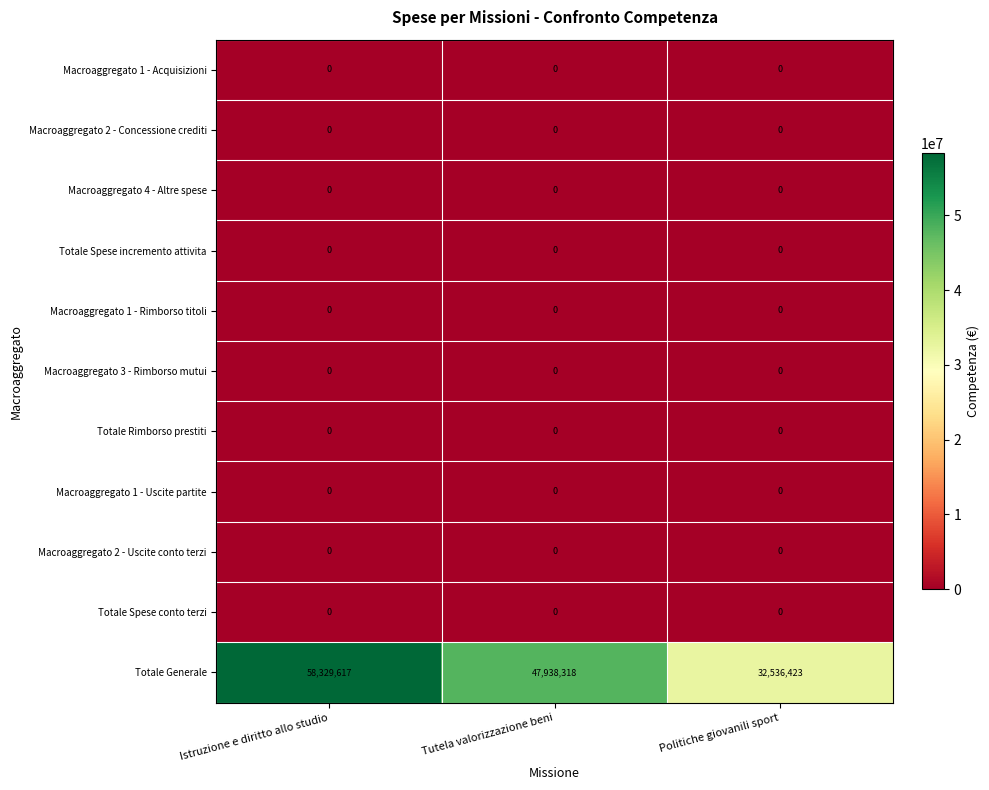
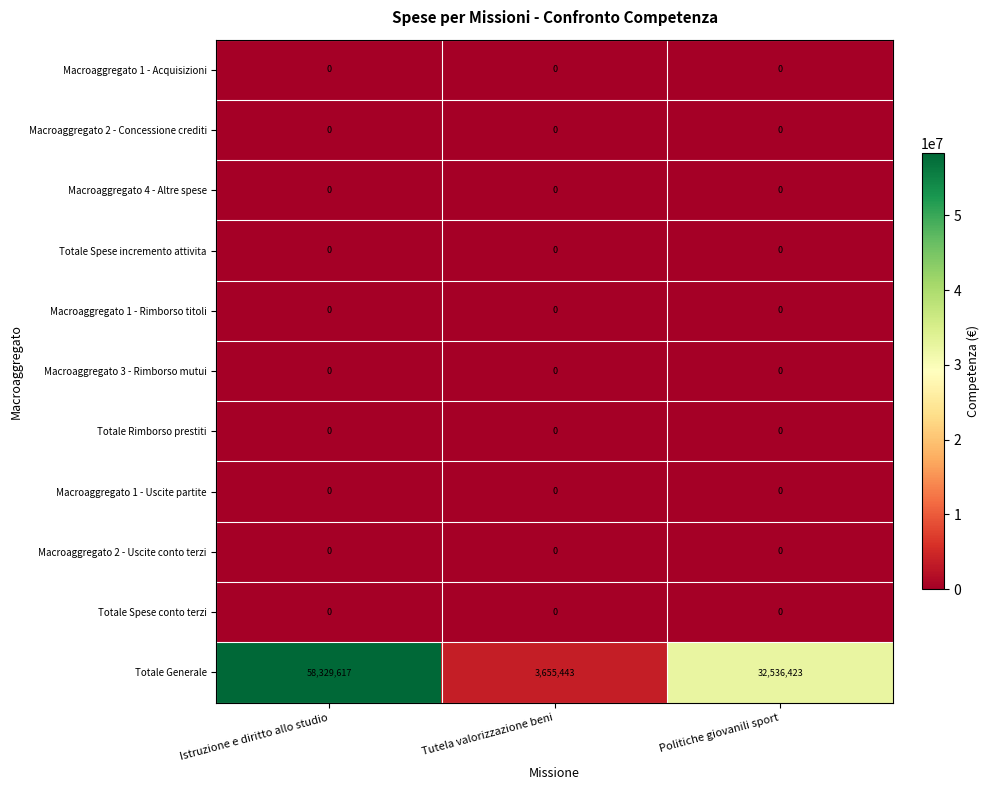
Totale Generale, Tutela valorizzazione beni: 47,938,318 -> 3,655,443
